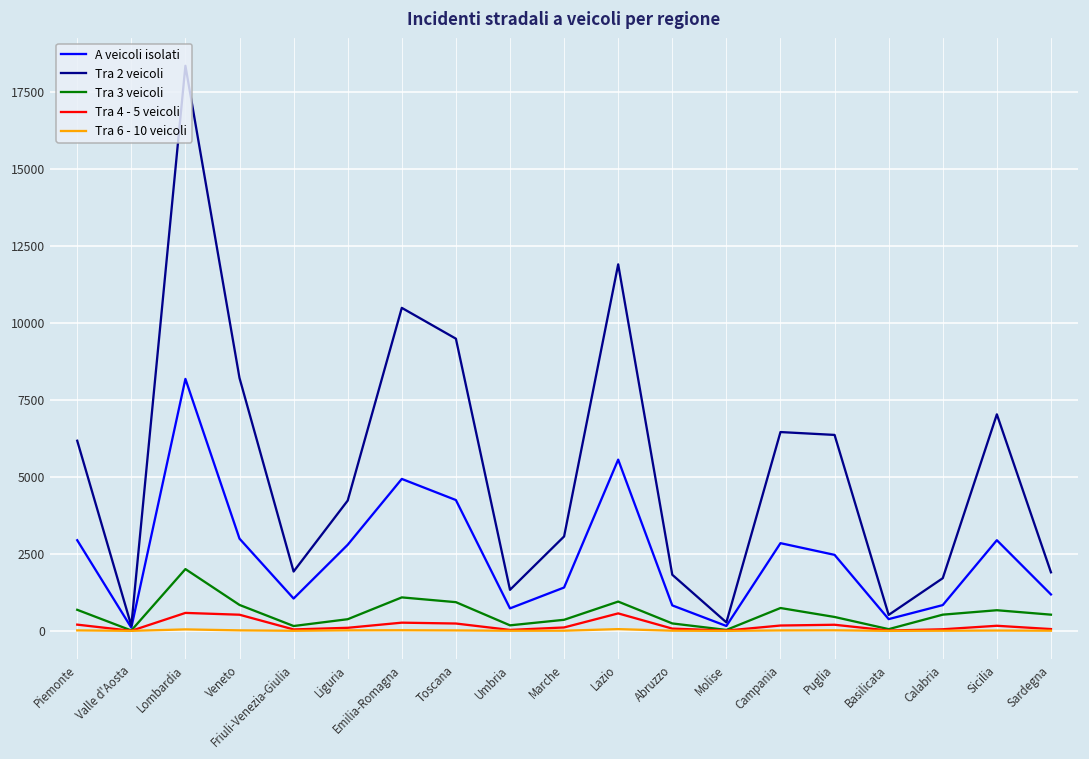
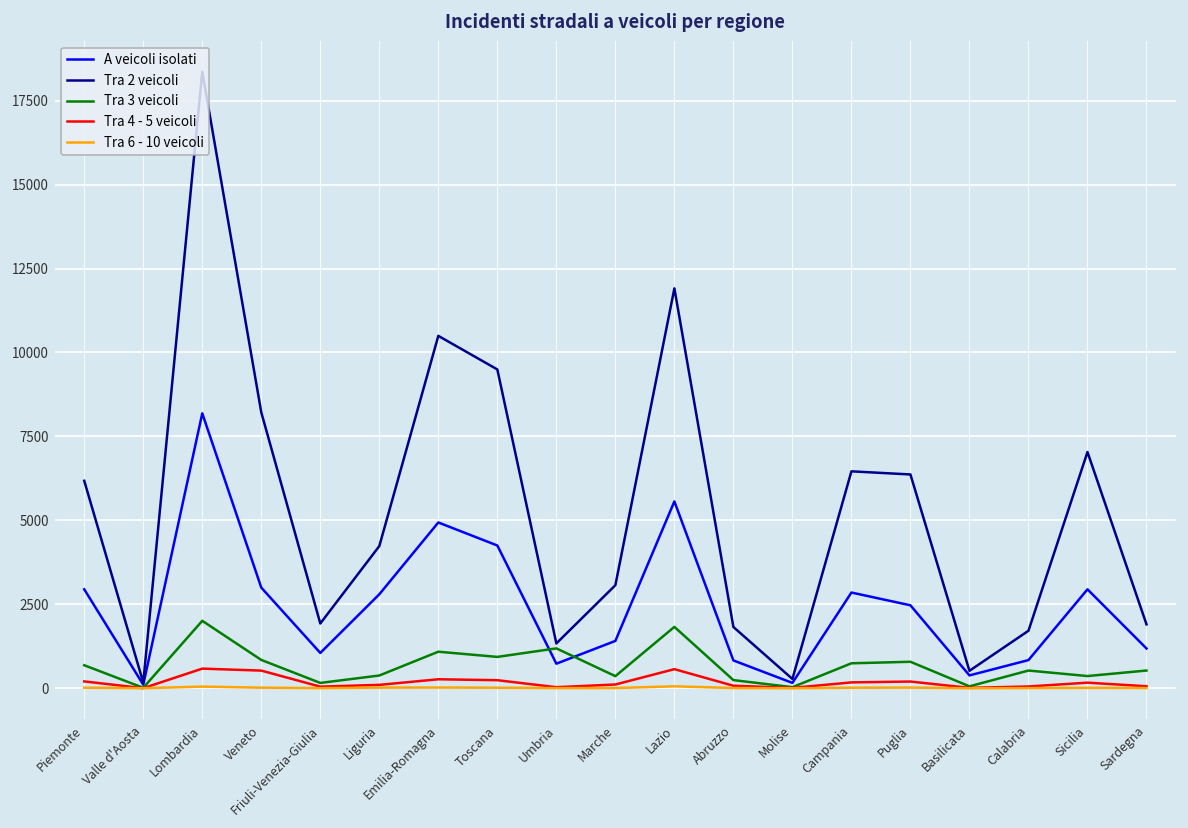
Tra 3 veicoli, Umbria: 200 -> 1200
Tra 3 veicoli, Lazio: 1000 -> 1800
Tra 3 veicoli, Puglia: 500 -> 800
Tra 3 veicoli, Sicilia: 700 -> 400
